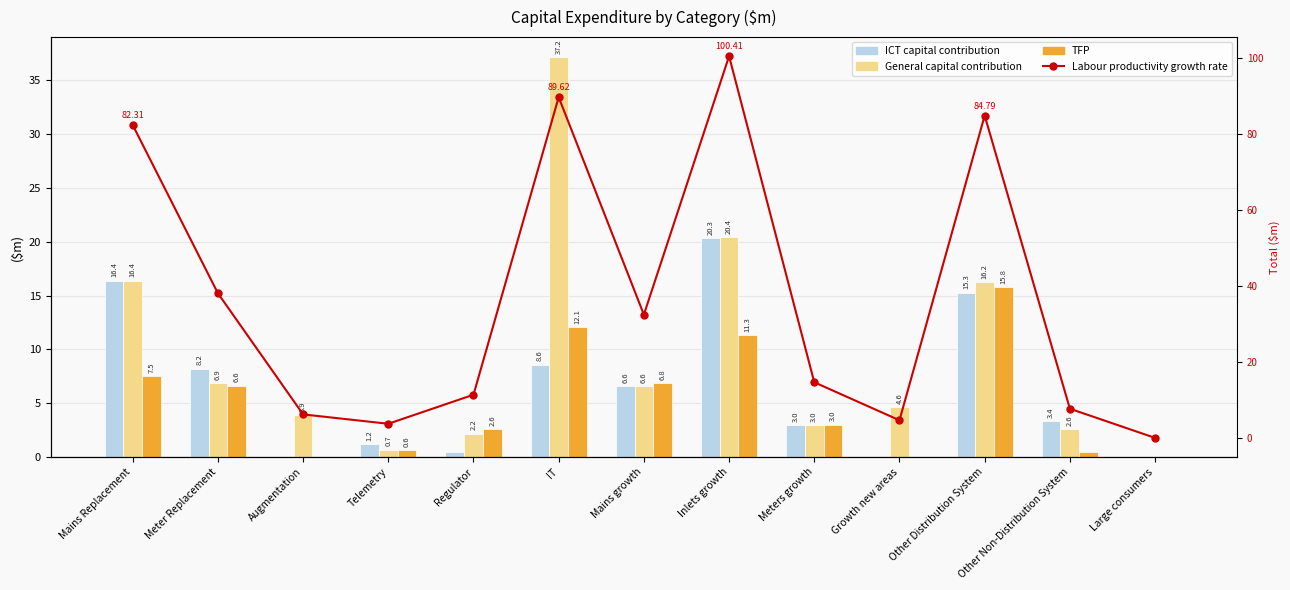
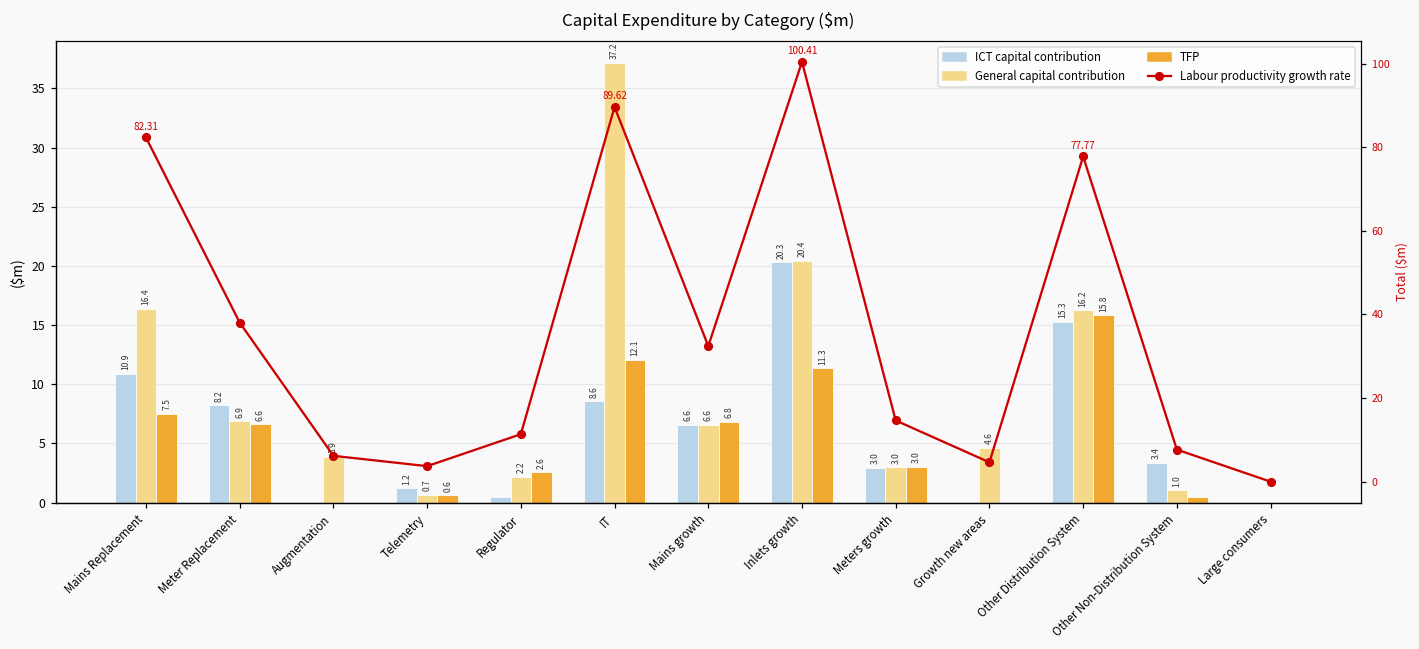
ICT capital contribution, Mains Replacement: 16.4 -> 10.9
General capital contribution, Other Non-Distribution System: 2.6 -> 1.0
Labour productivity growth rate, Other Distribution System: 84.79 -> 77.77
